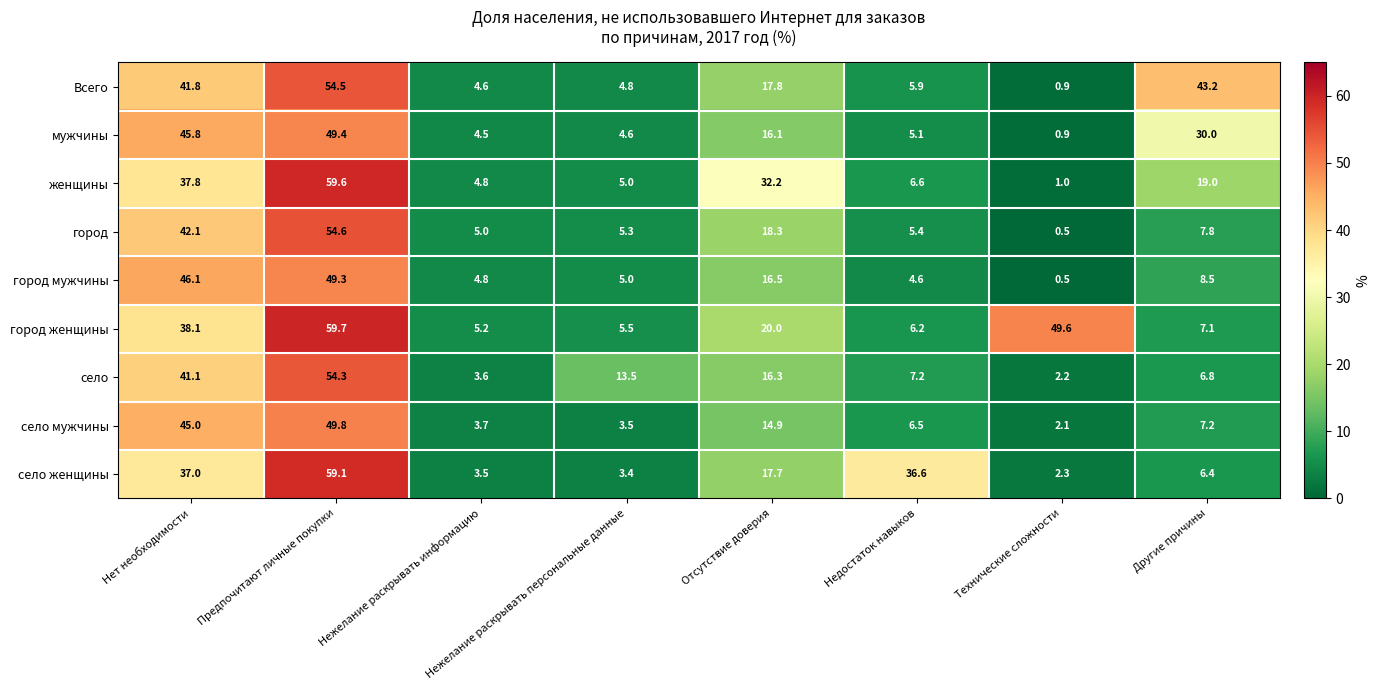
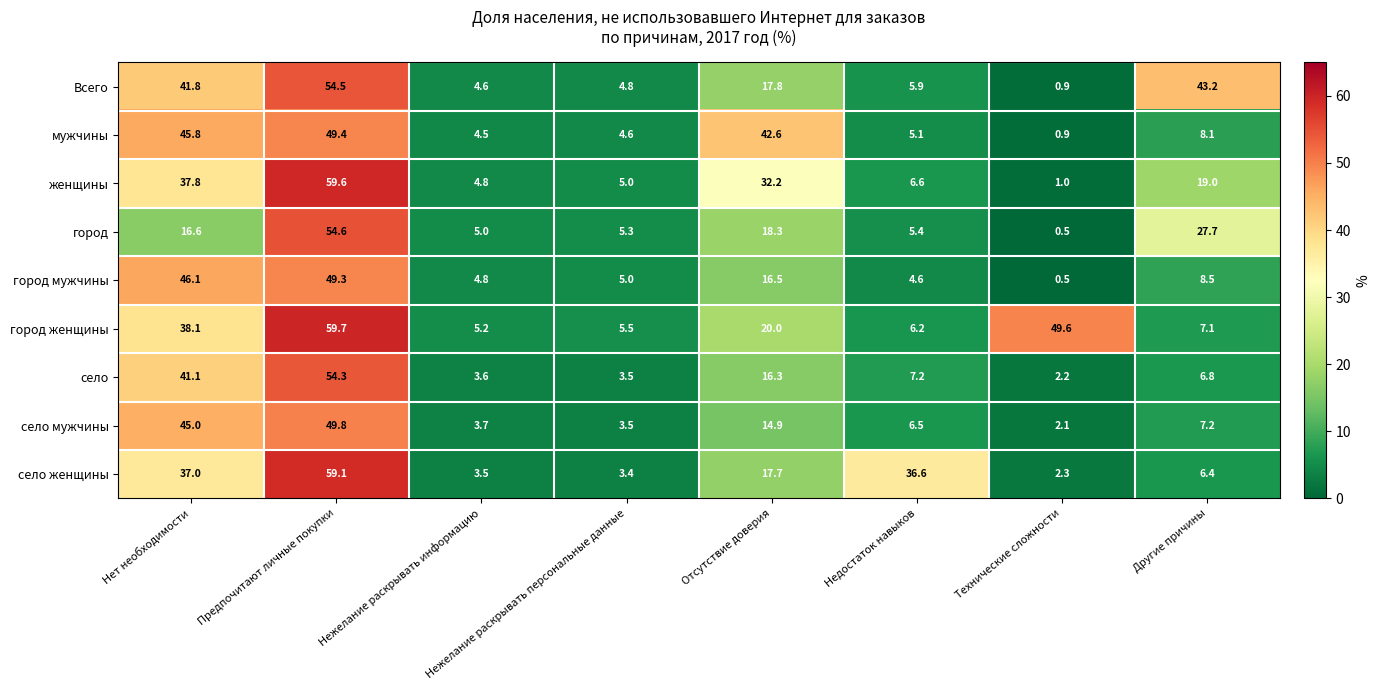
мужчины, Отсутствие доверия: 16.1 -> 42.6
мужчины, Другие причины: 30.0 -> 8.1
город, Нет необходимости: 42.1 -> 16.6
город, Другие причины: 7.8 -> 27.7
село, Нежелание раскрывать персональные данные: 13.5 -> 3.5
